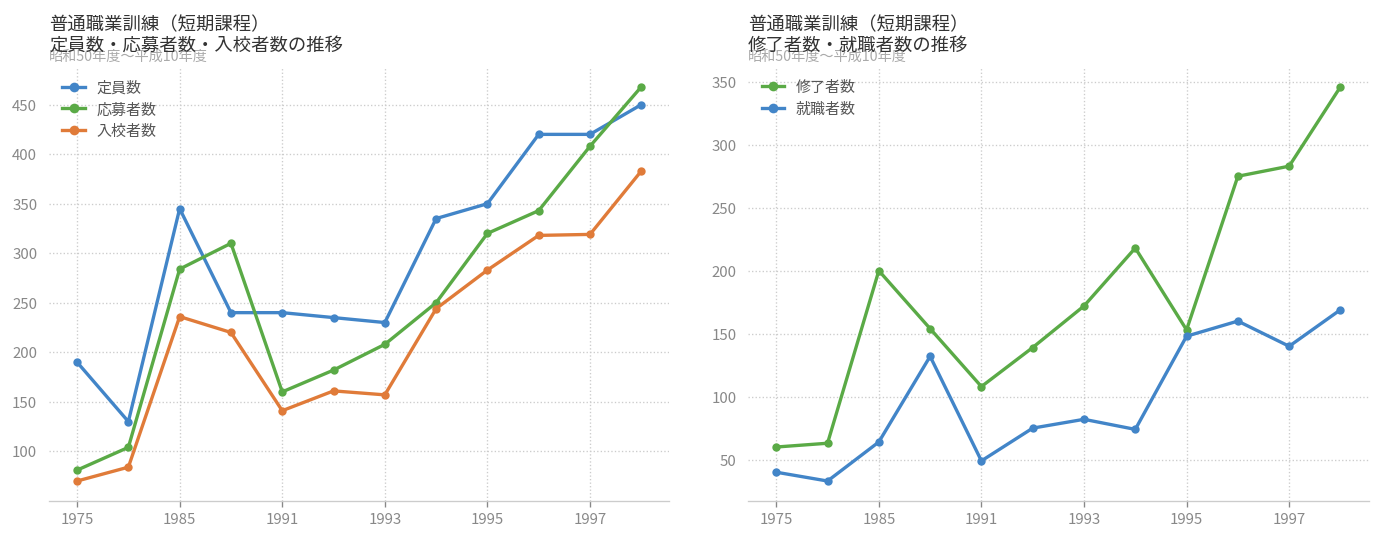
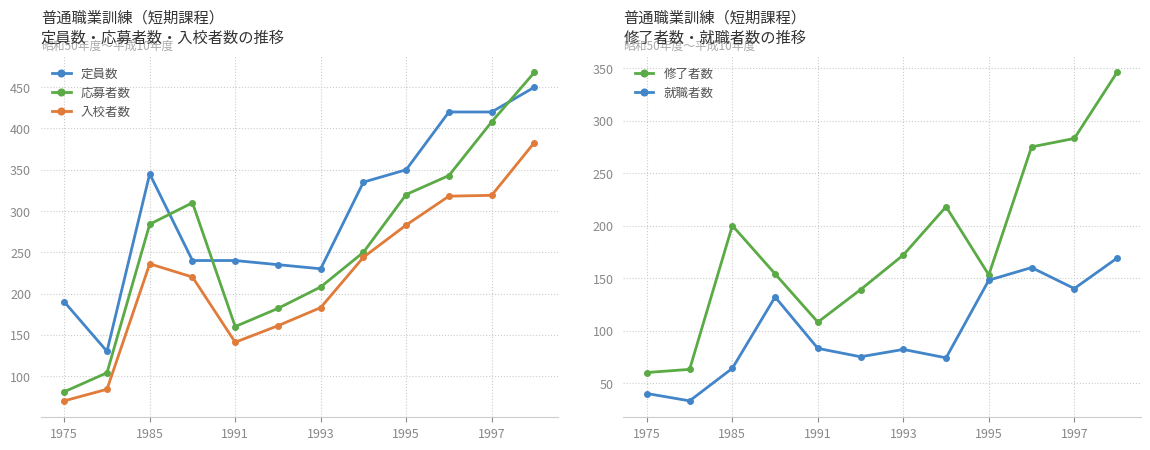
普通職業訓練（短期課程） 定員数・応募者数・入校者数の推移, 入校者数, 1993: 160 -> 180
普通職業訓練（短期課程） 修了者数・就職者数の推移, 就職者数, 1991: 49 -> 83
